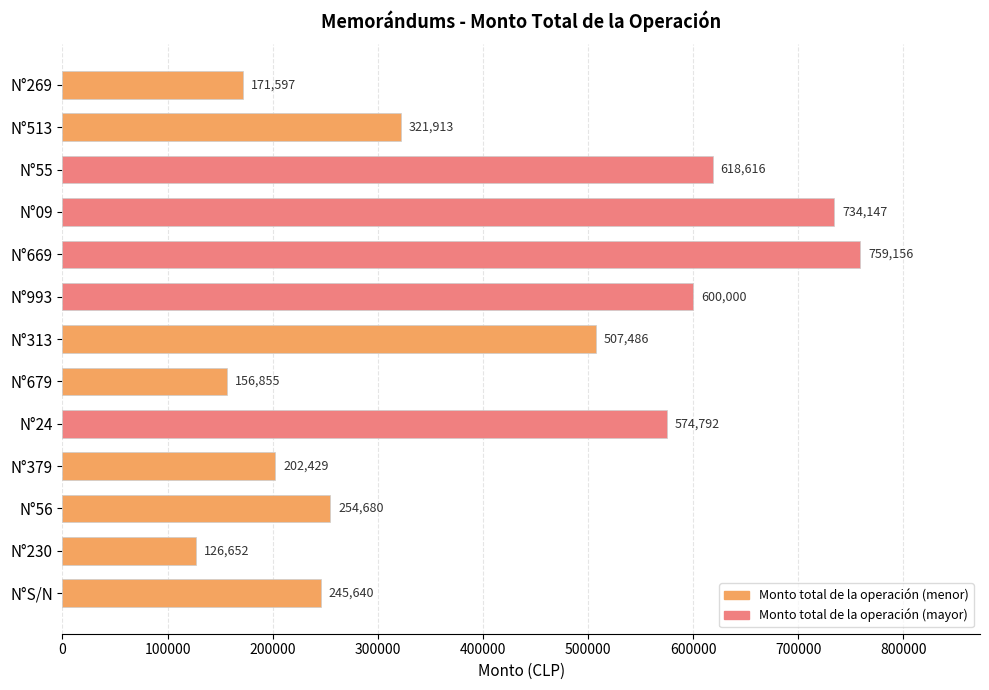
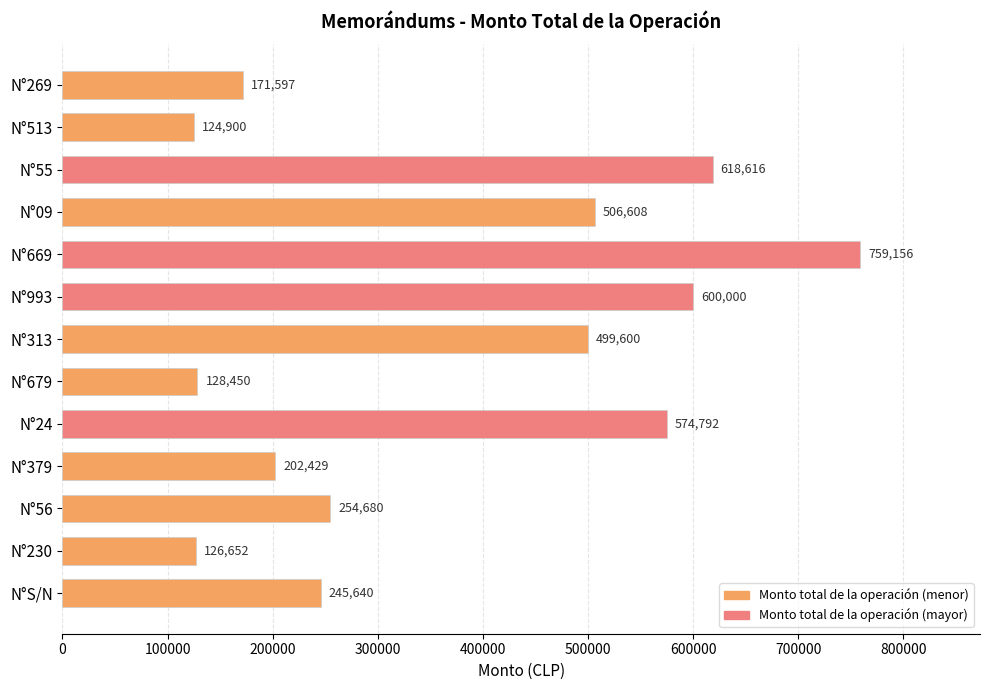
N°513: 321,913 -> 124,900
N°09: 734,147 -> 506,608
N°313: 507,486 -> 499,600
N°679: 156,855 -> 128,450
